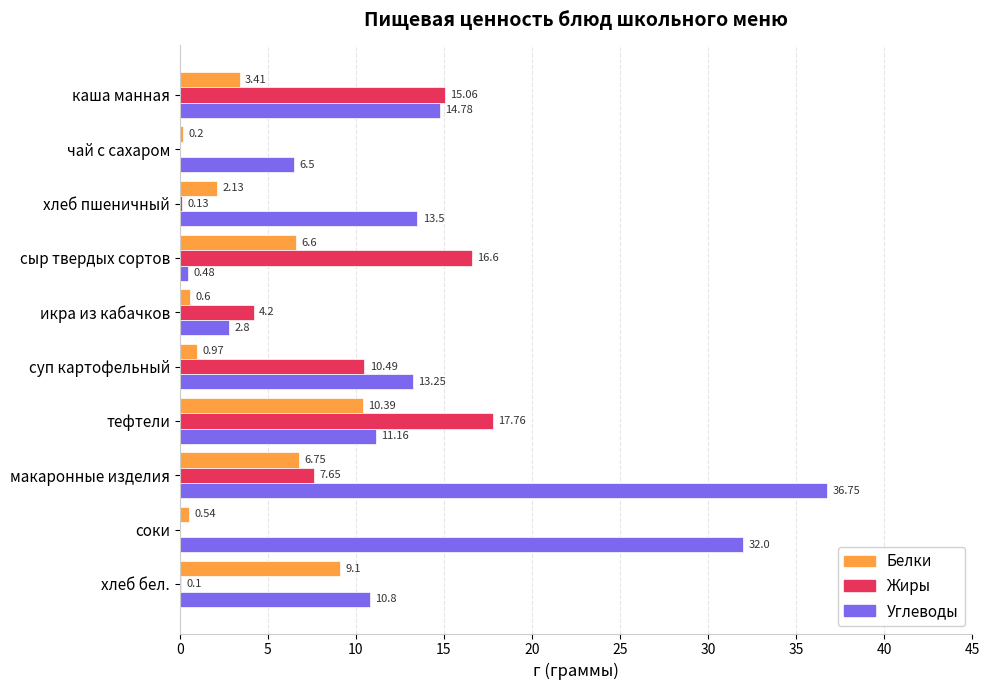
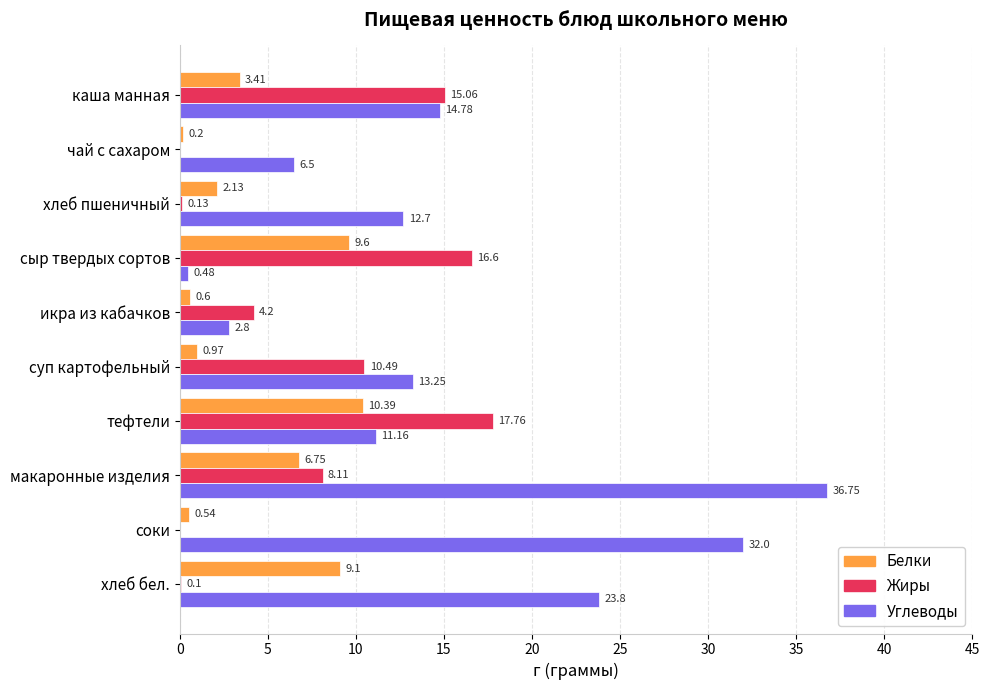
Углеводы, хлеб пшеничный: 13.5 -> 12.7
Белки, сыр твердых сортов: 6.6 -> 9.6
Жиры, макаронные изделия: 7.65 -> 8.11
Углеводы, хлеб бел.: 10.8 -> 23.8
